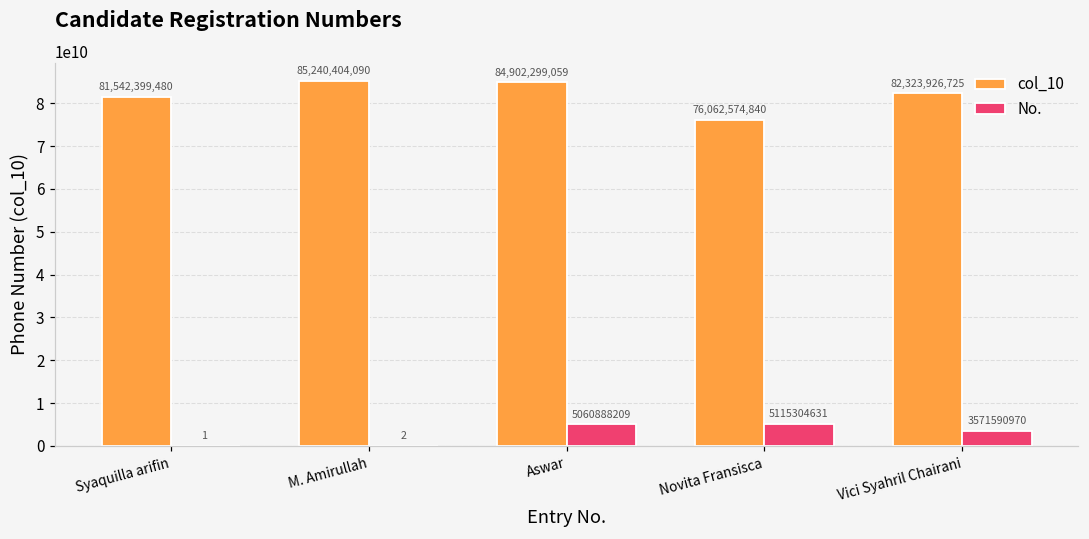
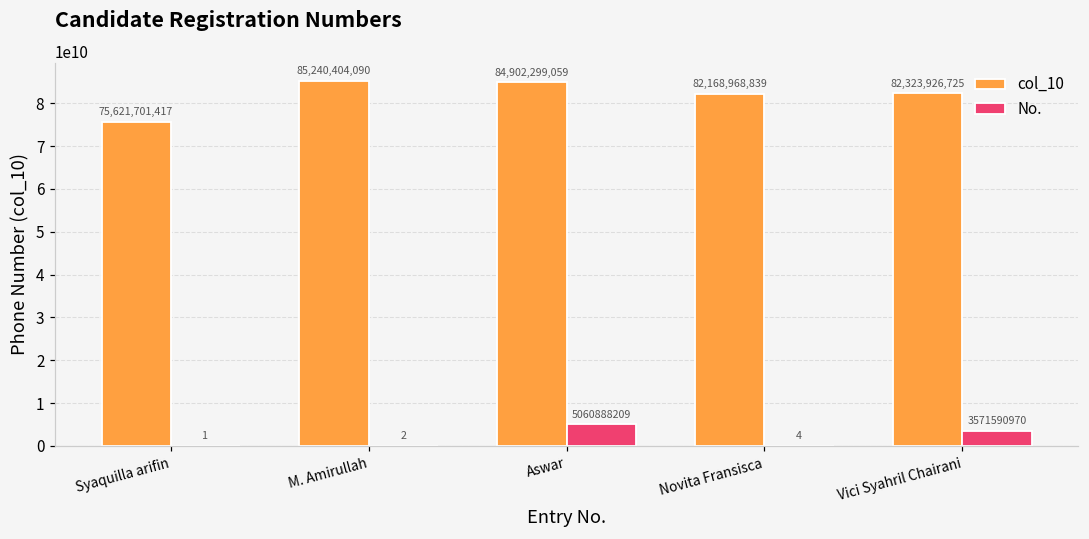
col_10, Syaquilla arifin: 81,542,399,480 -> 75,621,701,417
col_10, Novita Fransisca: 76,062,574,840 -> 82,168,968,839
No., Novita Fransisca: 5115304631 -> 4
